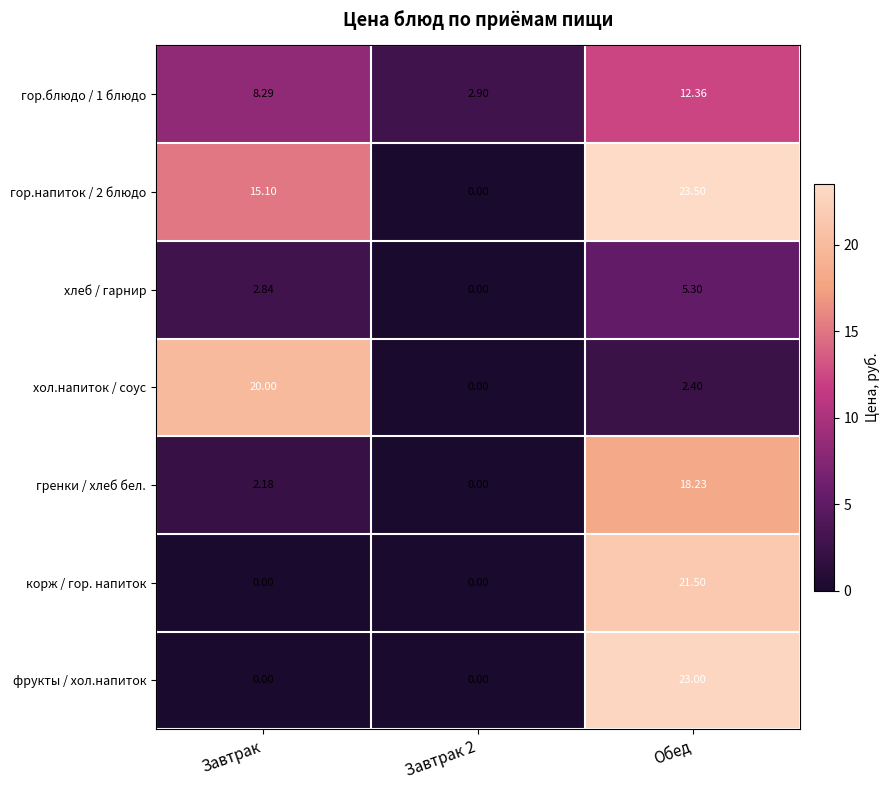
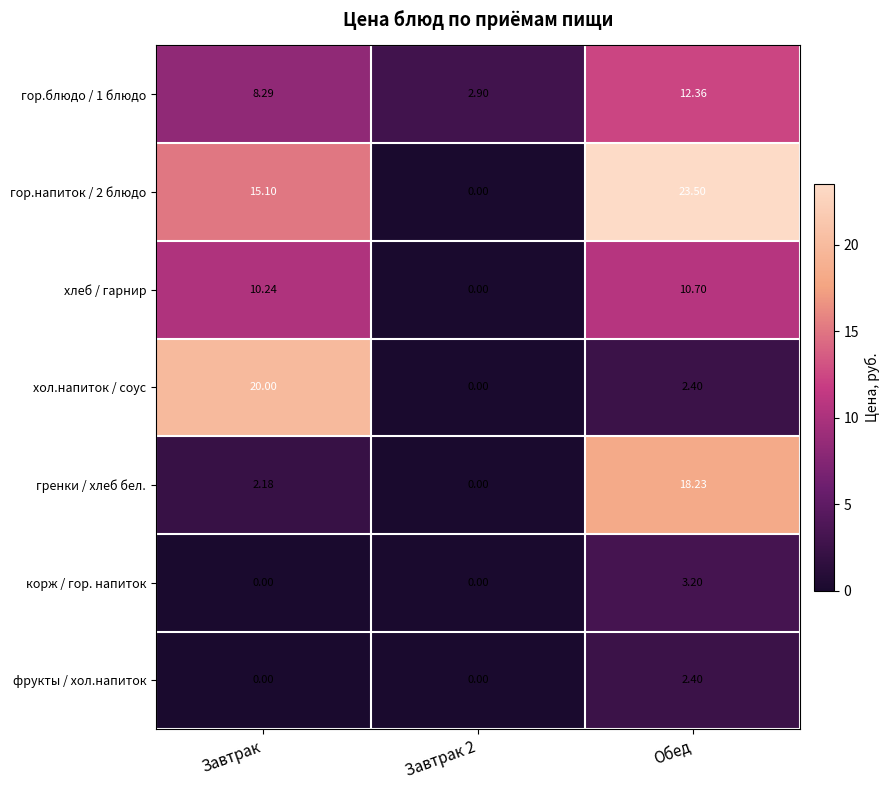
хлеб / гарнир, Завтрак: 2.84 -> 10.24
хлеб / гарнир, Обед: 5.30 -> 10.70
корж / гор. напиток, Обед: 21.50 -> 3.20
фрукты / хол.напиток, Обед: 23.00 -> 2.40
